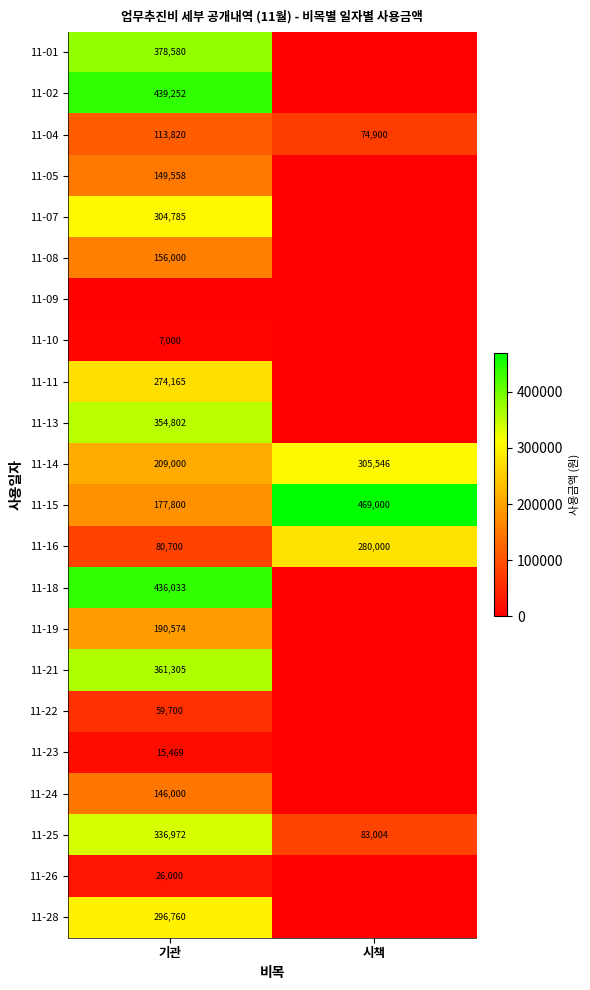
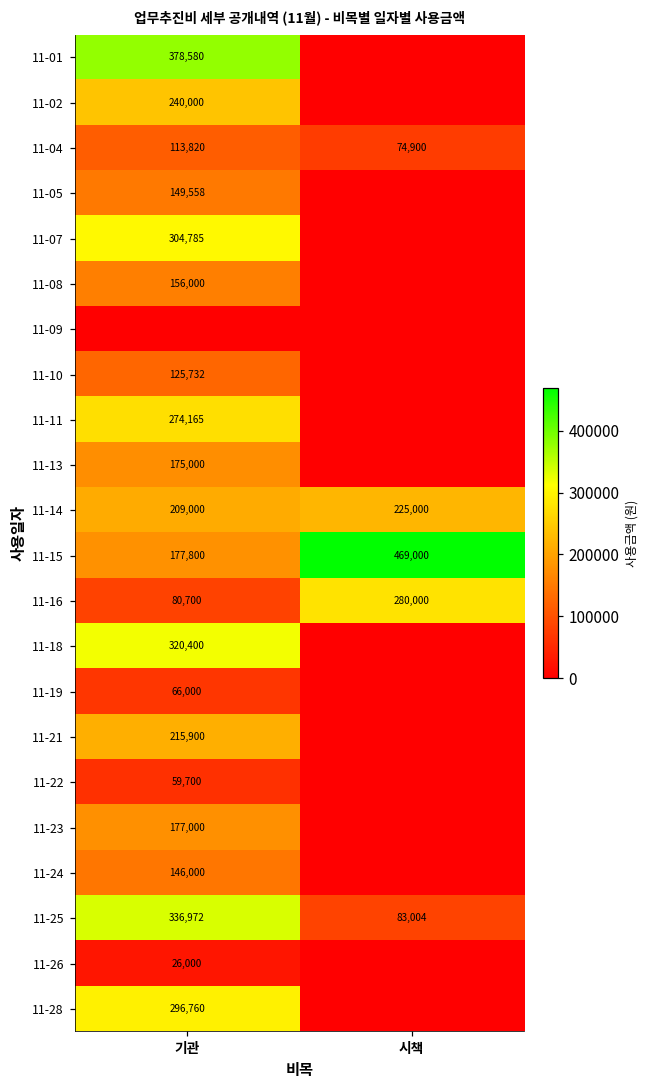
11-02, 기관: 439,252 -> 240,000
11-10, 기관: 7,000 -> 125,732
11-13, 기관: 354,802 -> 175,000
11-14, 시책: 305,546 -> 225,000
11-18, 기관: 436,033 -> 320,400
11-19, 기관: 190,574 -> 66,000
11-21, 기관: 361,305 -> 215,900
11-23, 기관: 15,469 -> 177,000
